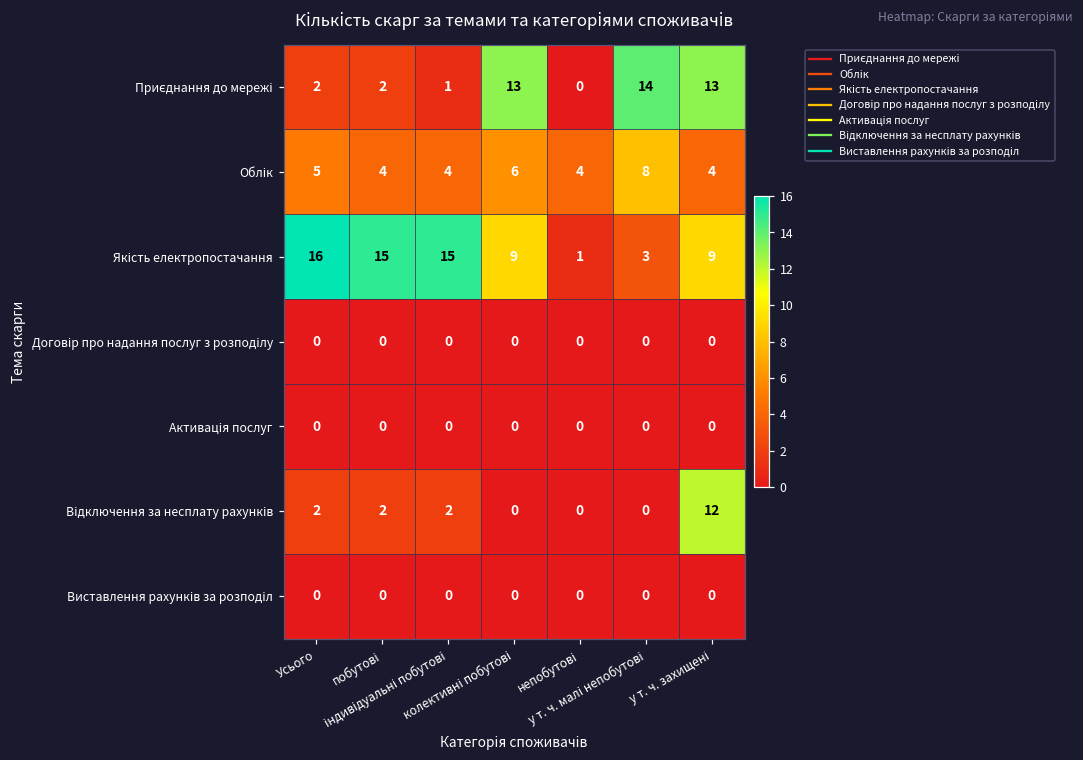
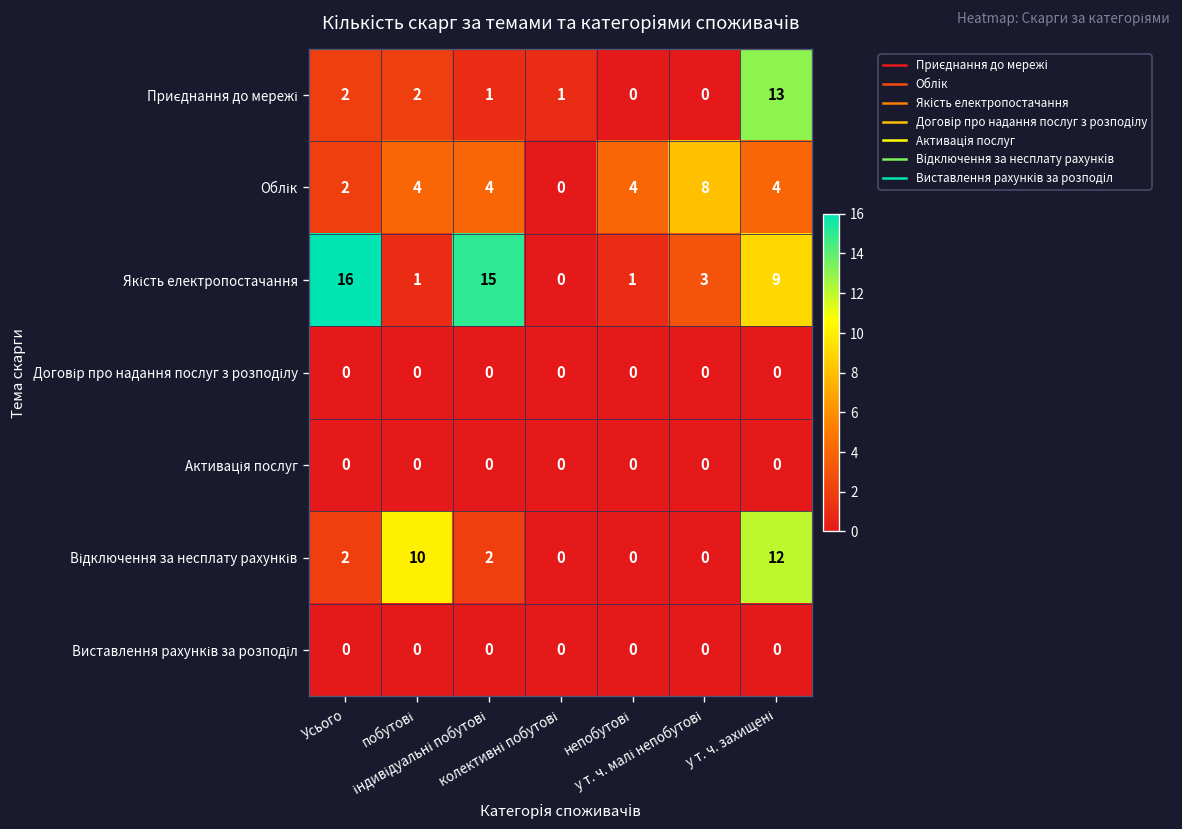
Приєднання до мережі, колективні побутові: 13 -> 1
Приєднання до мережі, у т. ч. малі непобутові: 14 -> 0
Облік, Усього: 5 -> 2
Облік, колективні побутові: 6 -> 0
Якість електропостачання, побутові: 15 -> 1
Якість електропостачання, колективні побутові: 9 -> 0
Відключення за несплату рахунків, побутові: 2 -> 10
